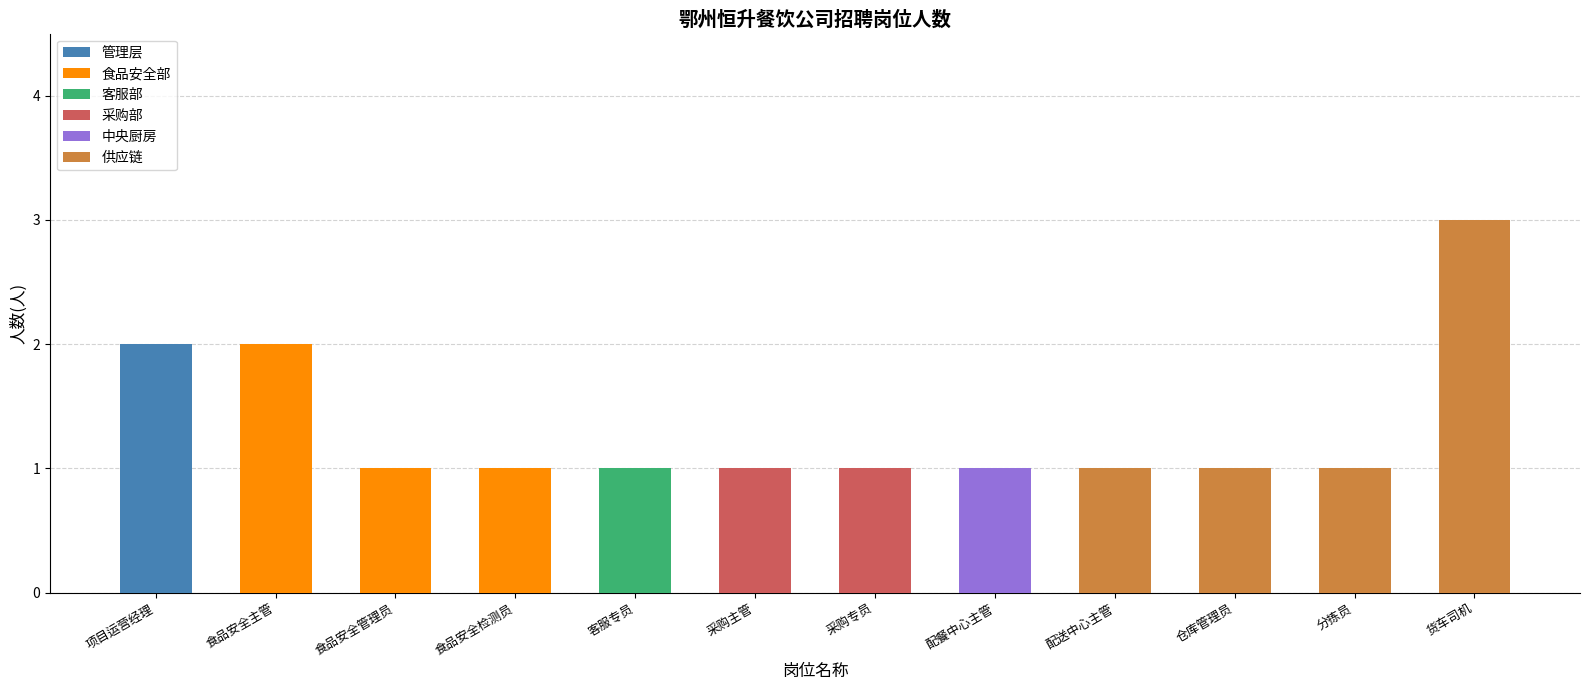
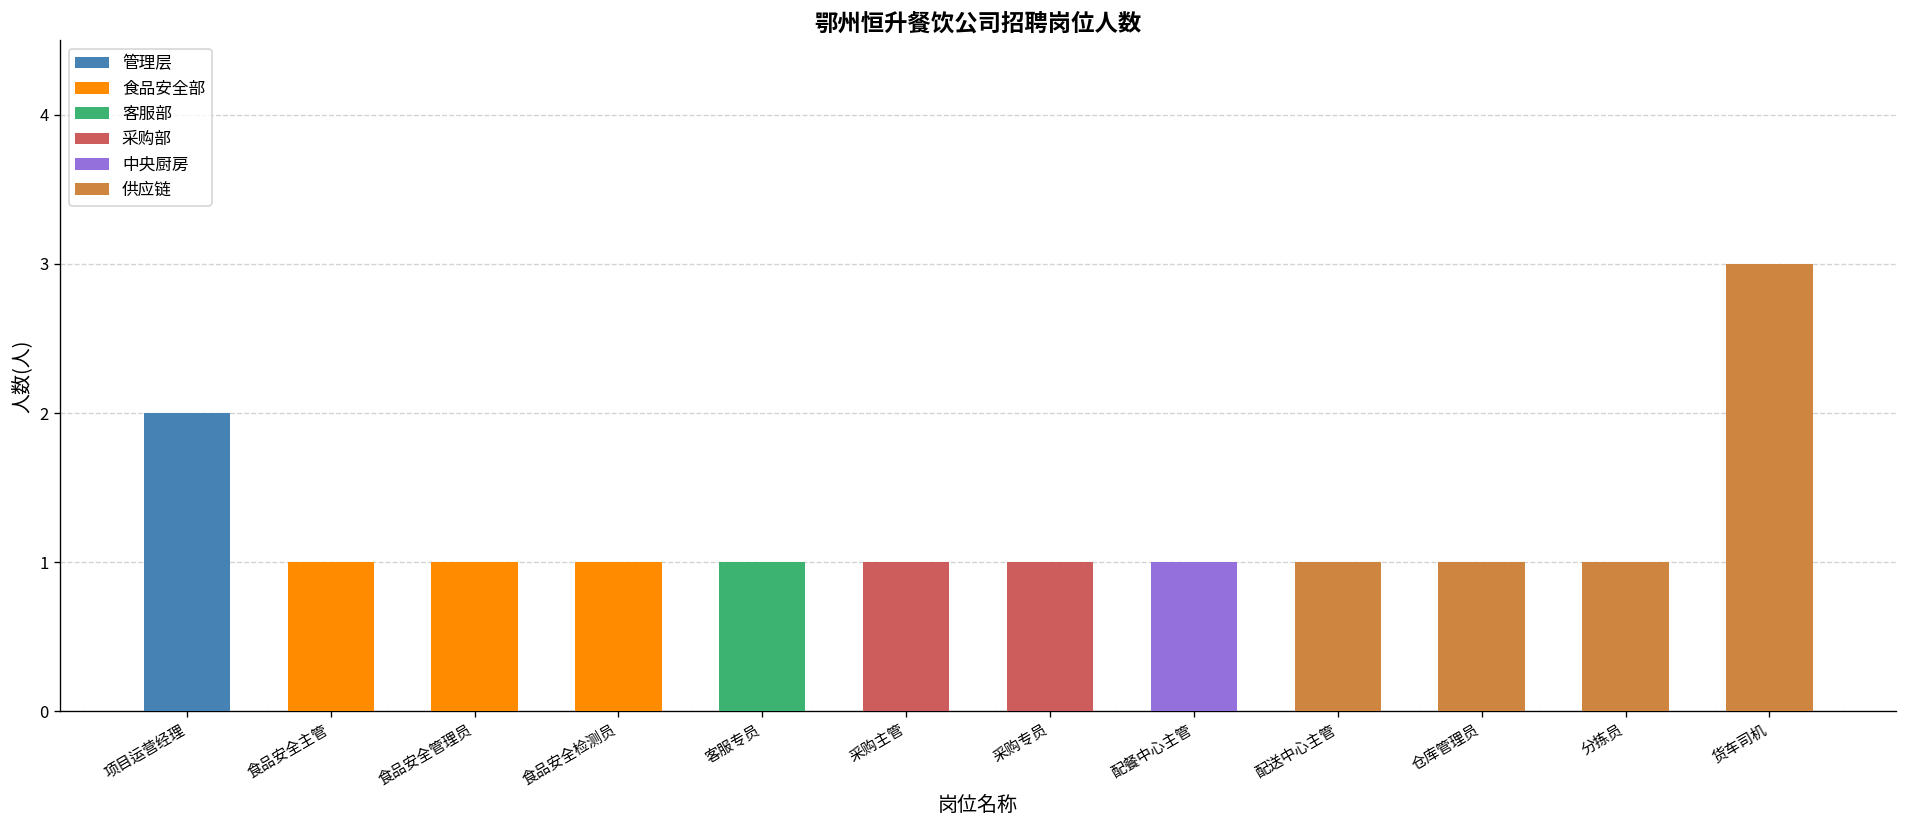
食品安全主管: 2 -> 1
